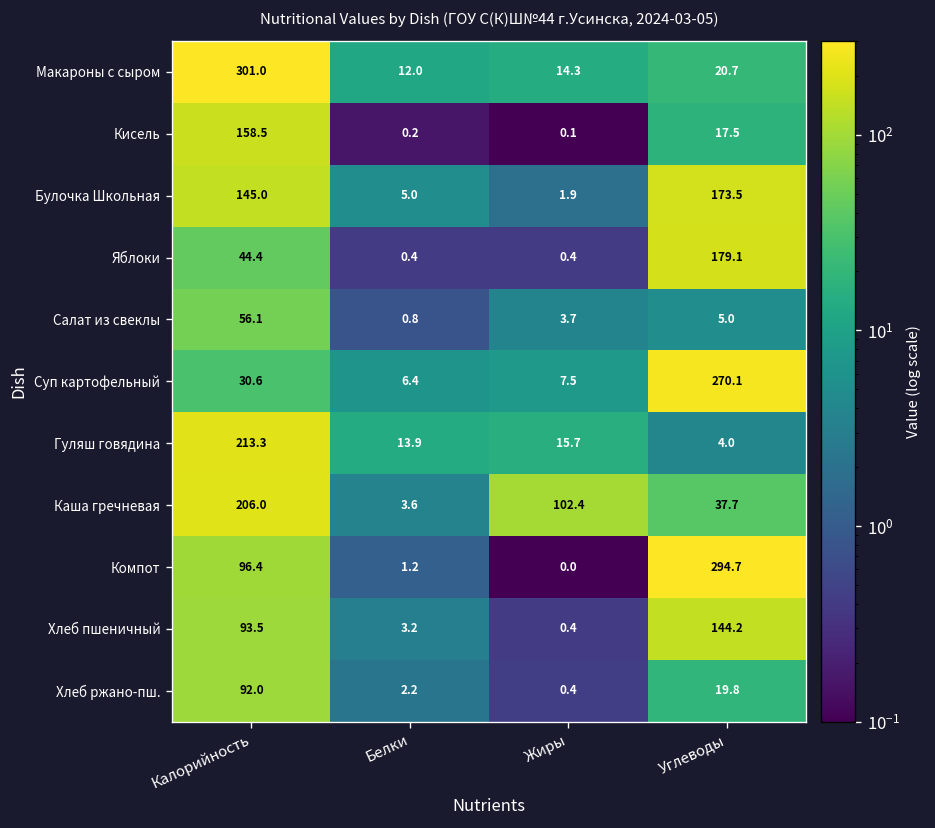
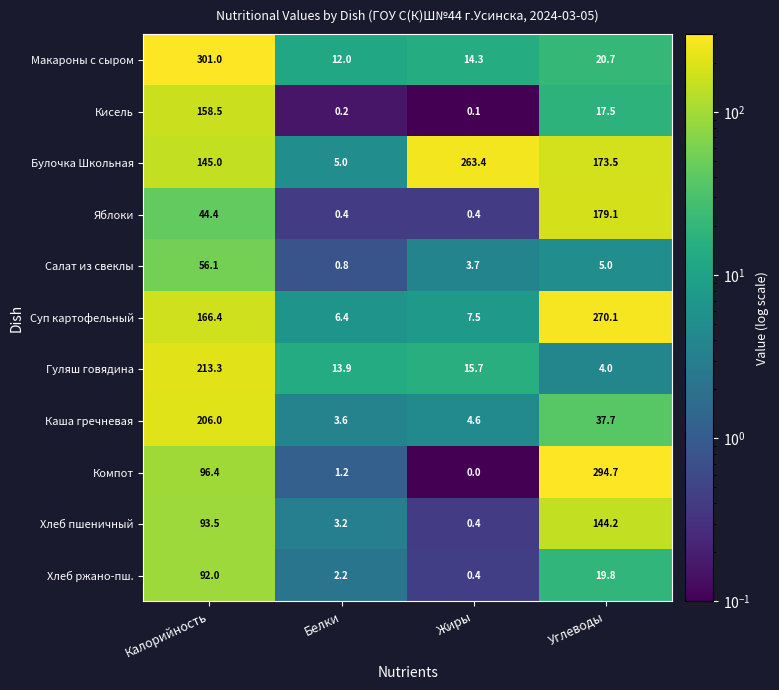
Булочка Школьная, Жиры: 1.9 -> 263.4
Суп картофельный, Калорийность: 30.6 -> 166.4
Каша гречневая, Жиры: 102.4 -> 4.6
